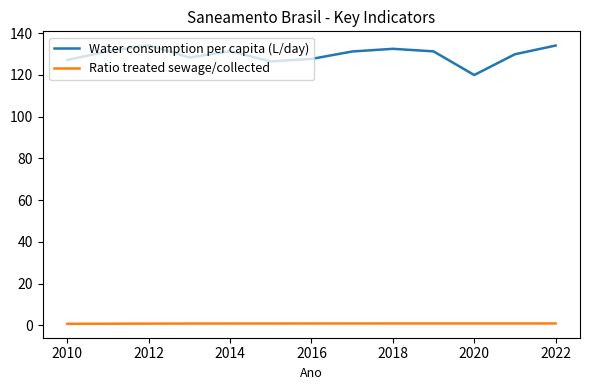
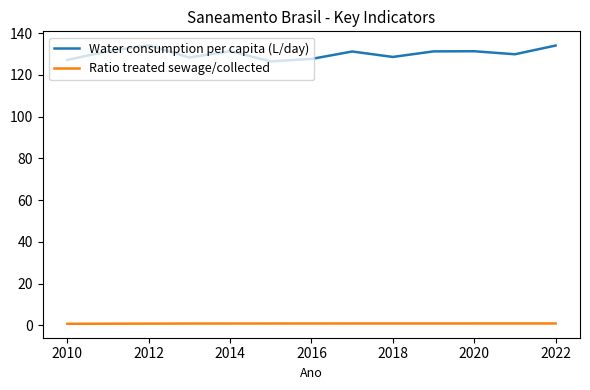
Water consumption per capita (L/day), 2018: 133 -> 129
Water consumption per capita (L/day), 2020: 120 -> 131
